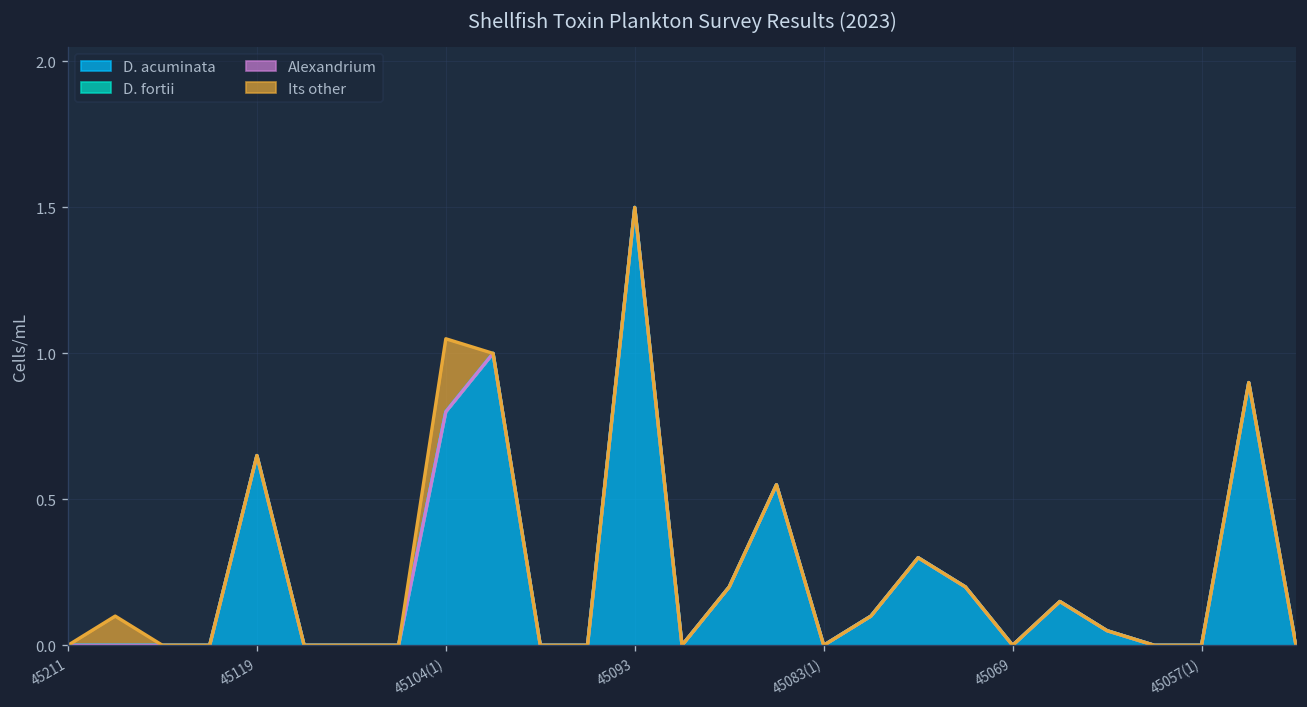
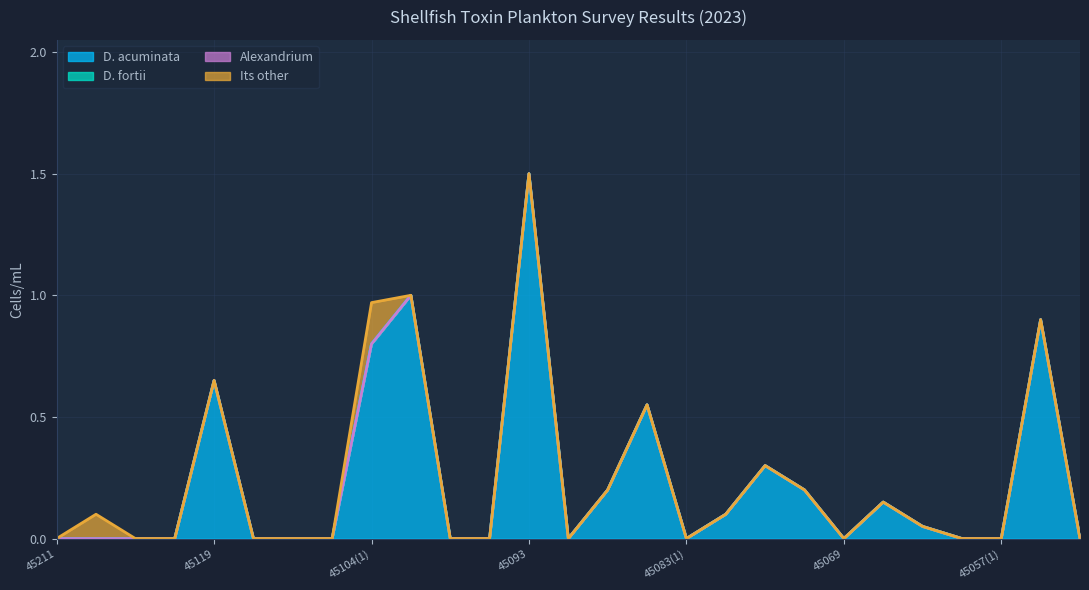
Its other, 45104(1): 0.25 -> 0.17
